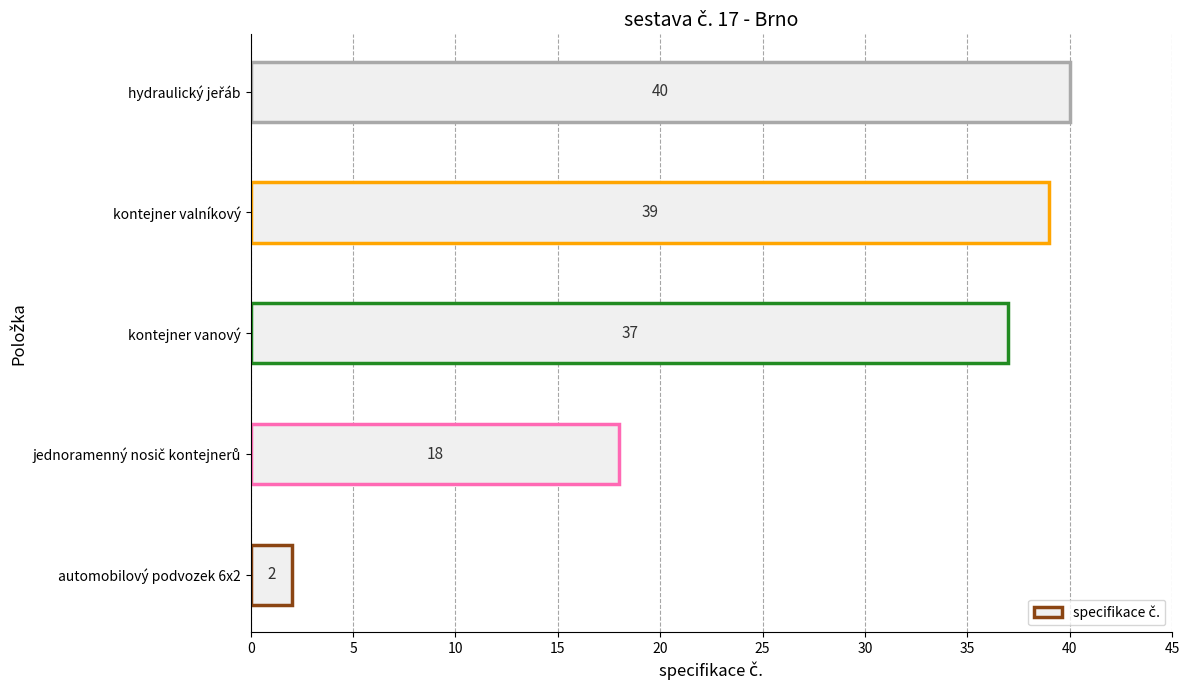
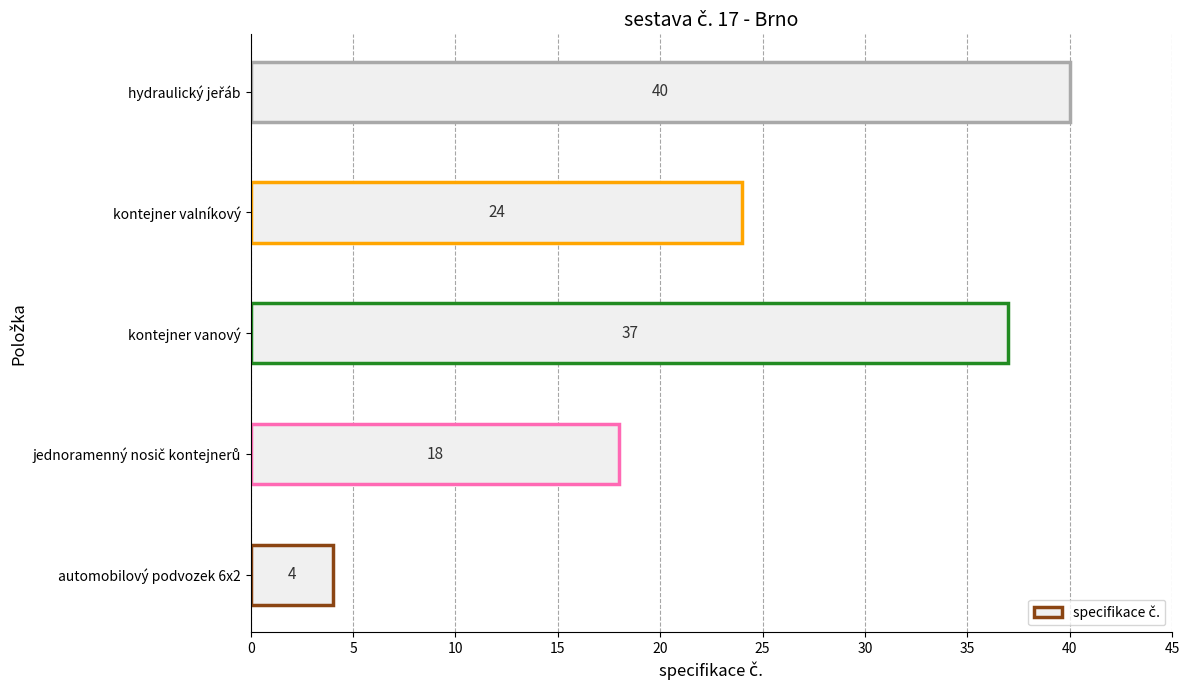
kontejner valníkový: 39 -> 24
automobilový podvozek 6x2: 2 -> 4
